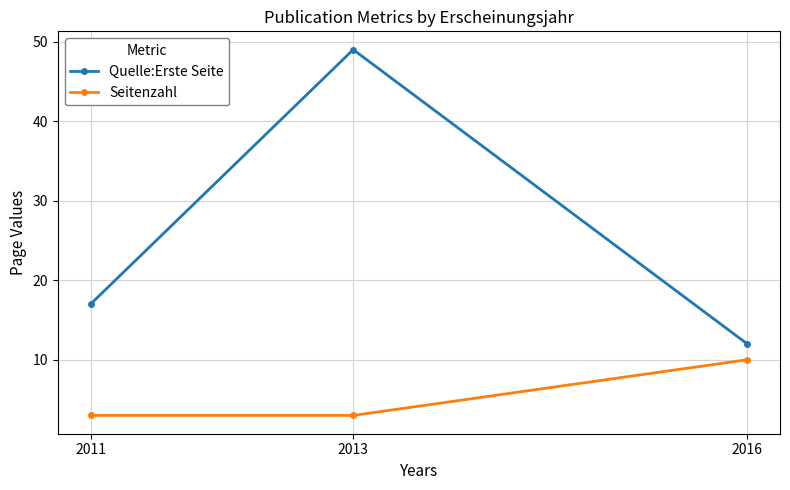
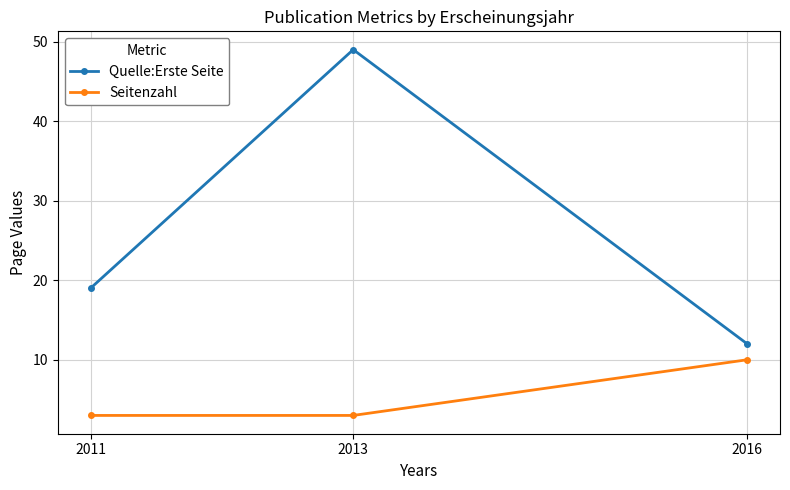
Quelle:Erste Seite, 2011: 17 -> 19
